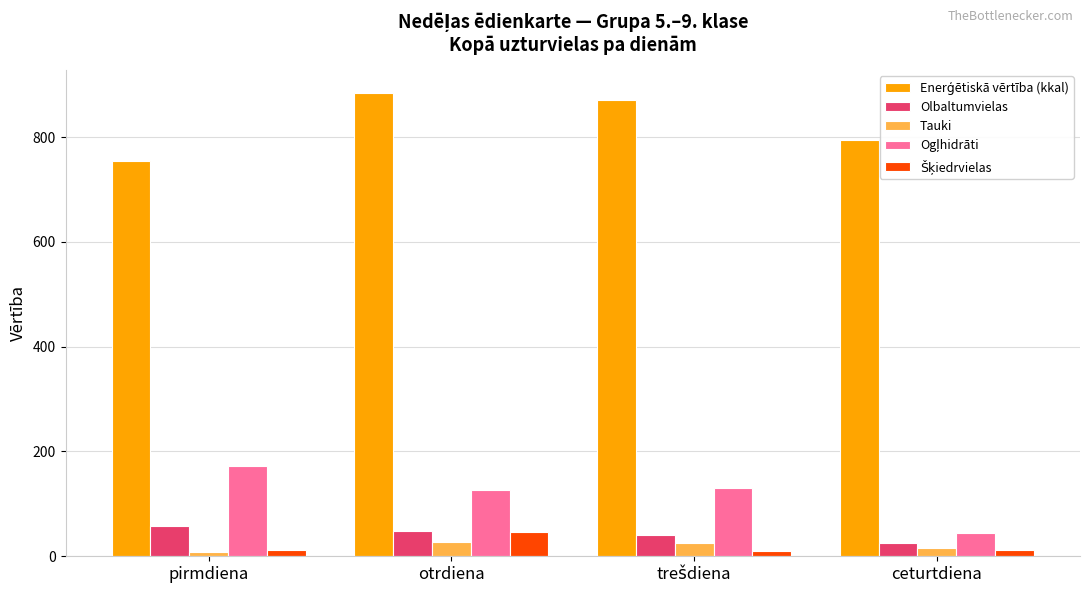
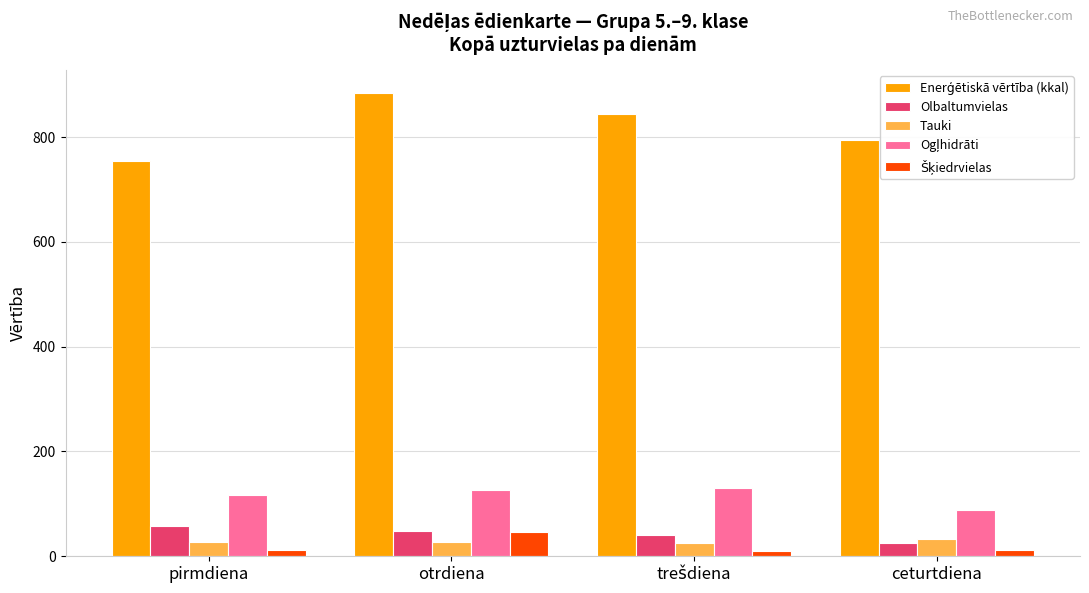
Tauki, pirmdiena: 10 -> 30
Ogļhidrāti, pirmdiena: 170 -> 120
Enerģētiskā vērtība (kkal), trešdiena: 870 -> 840
Tauki, ceturtdiena: 20 -> 30
Ogļhidrāti, ceturtdiena: 40 -> 90
